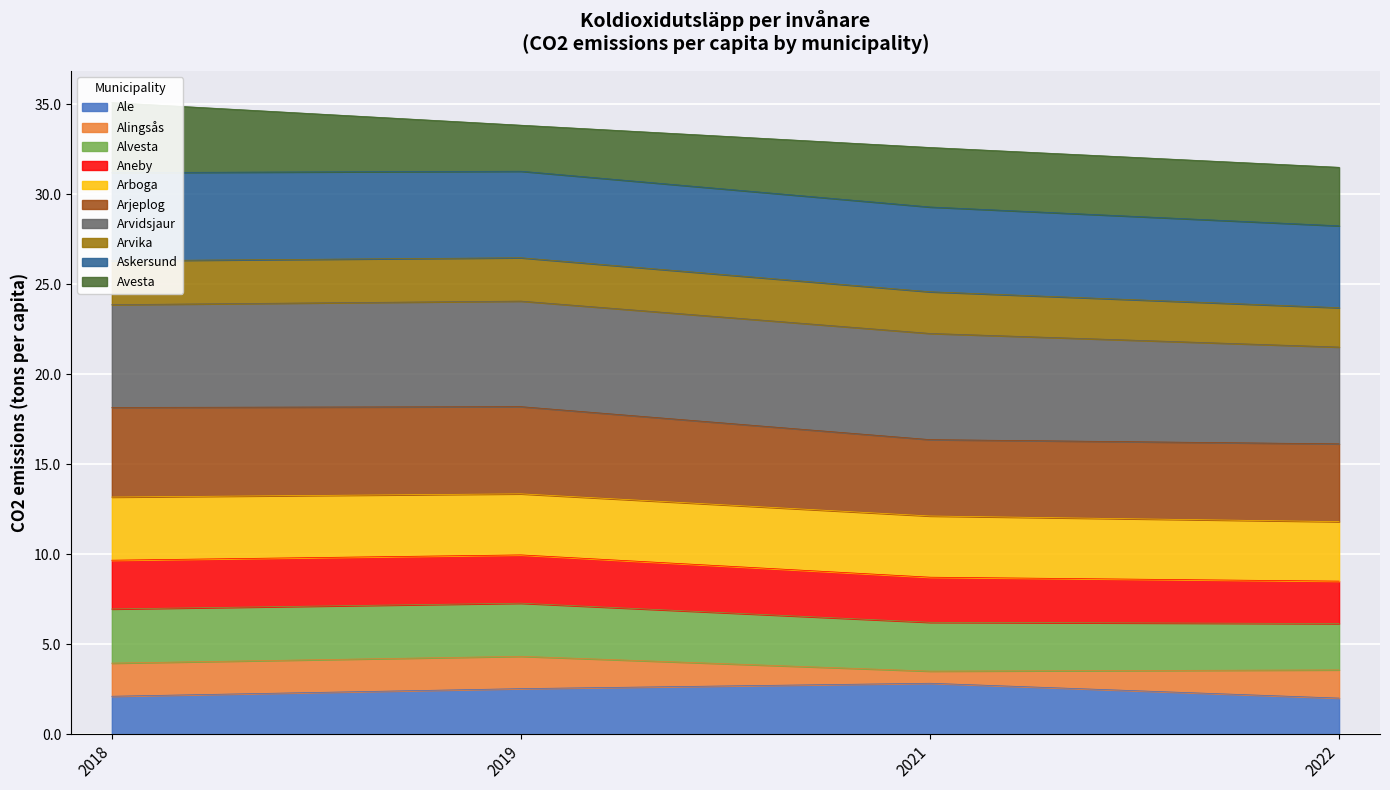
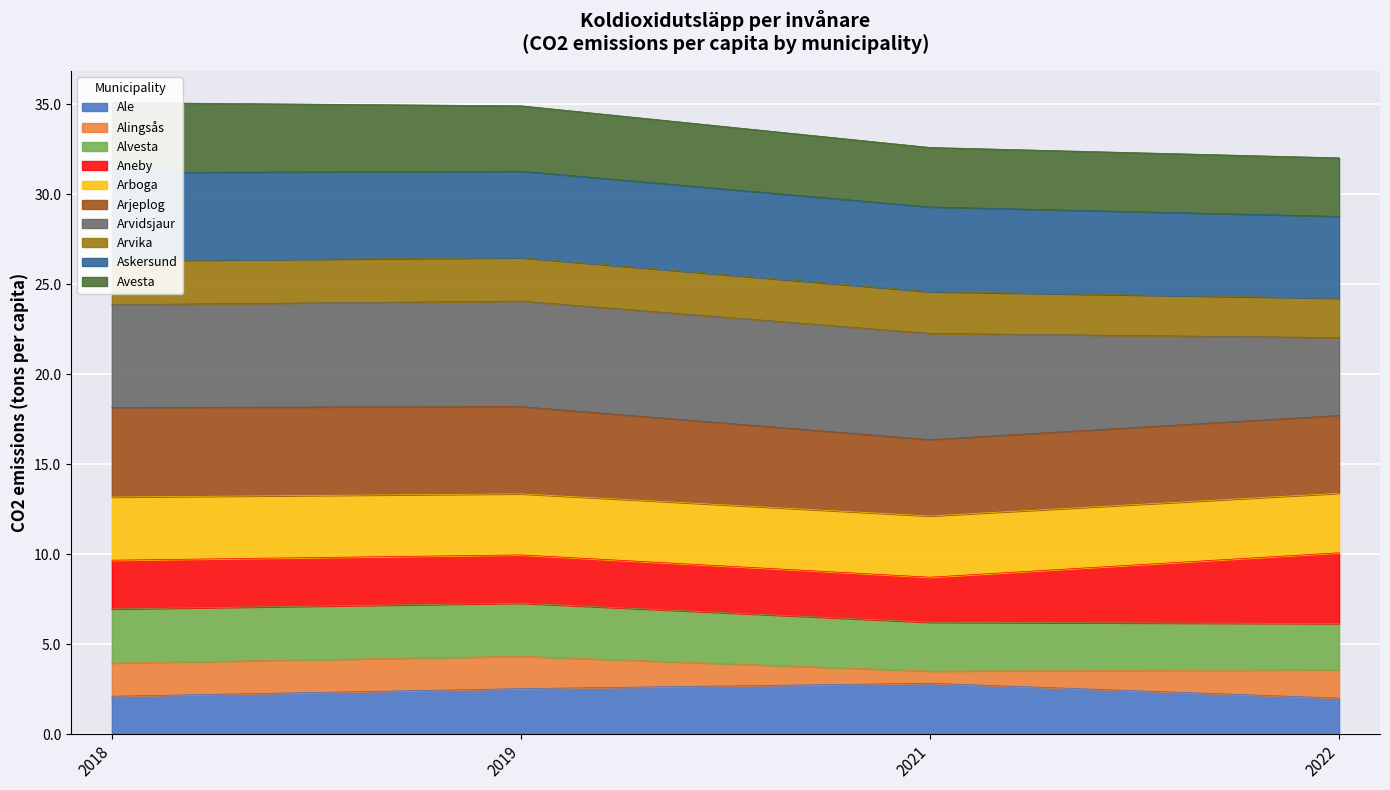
Avesta, 2019: 2.6 -> 3.6
Aneby, 2022: 2.4 -> 3.9
Arvidsjaur, 2022: 5.4 -> 4.3
